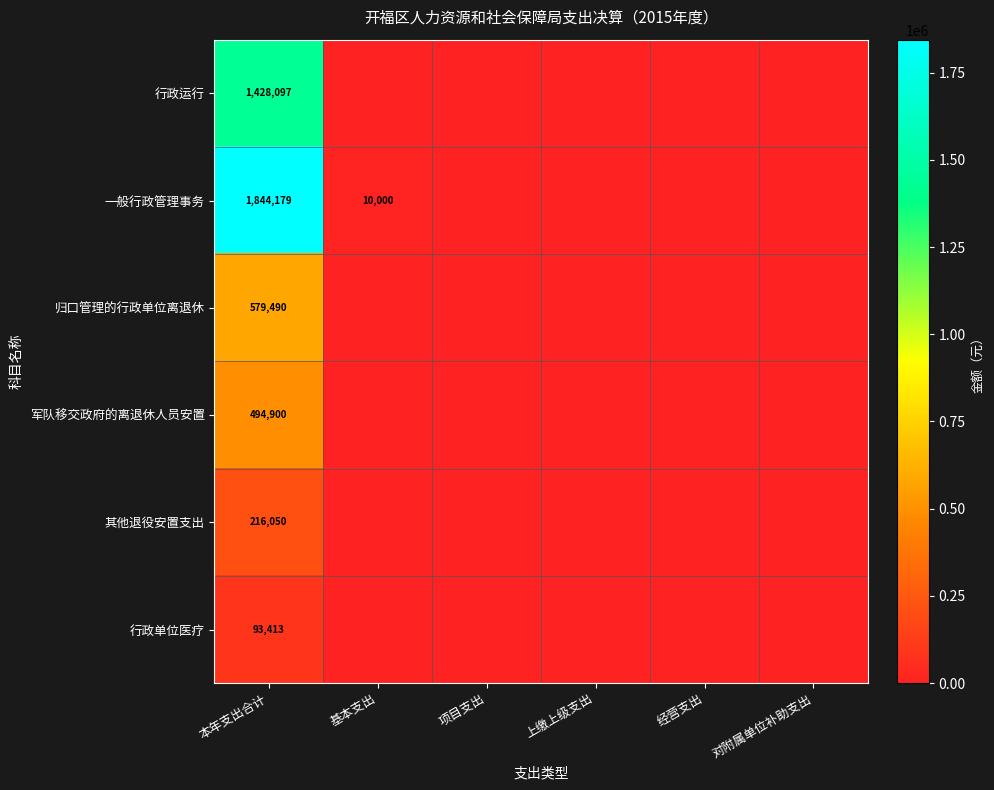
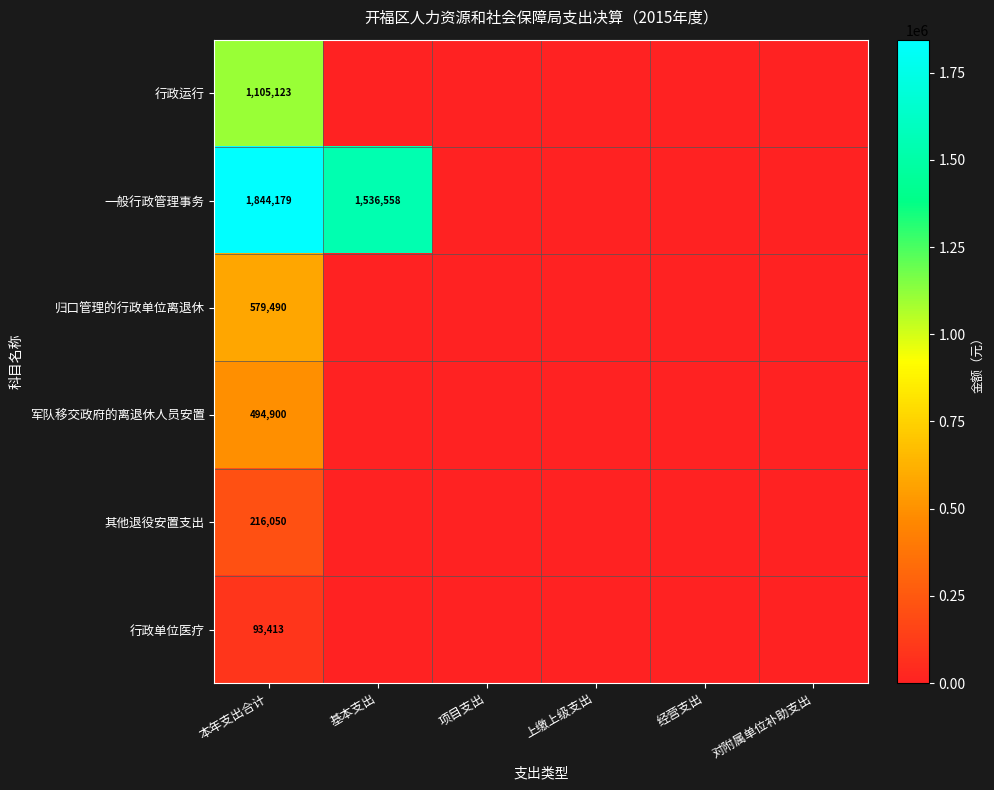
行政运行, 本年支出合计: 1,428,097 -> 1,105,123
一般行政管理事务, 基本支出: 10,000 -> 1,536,558
